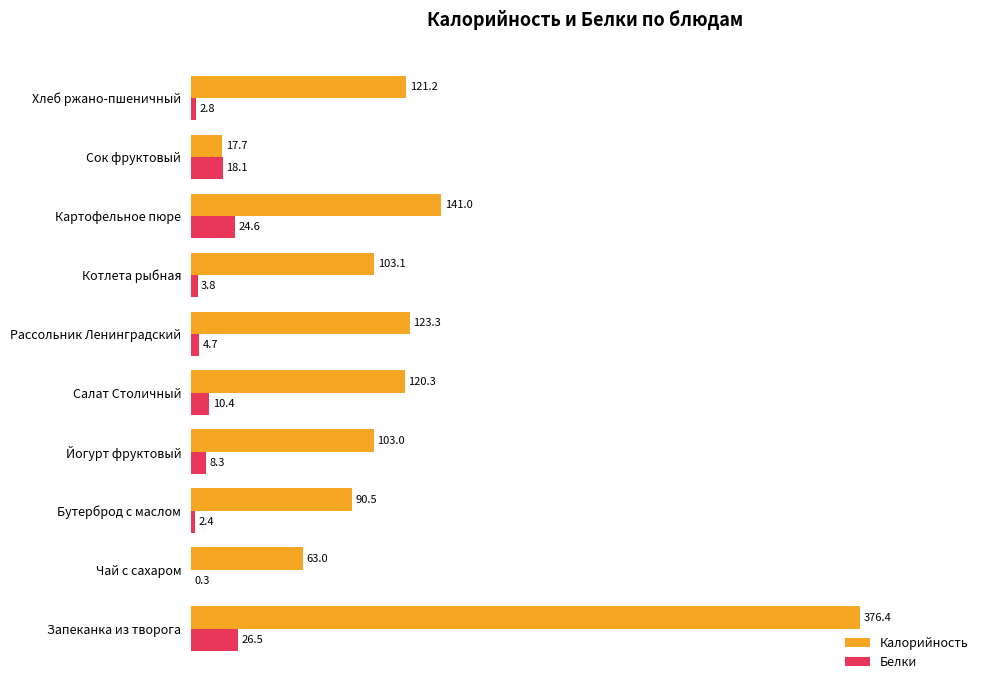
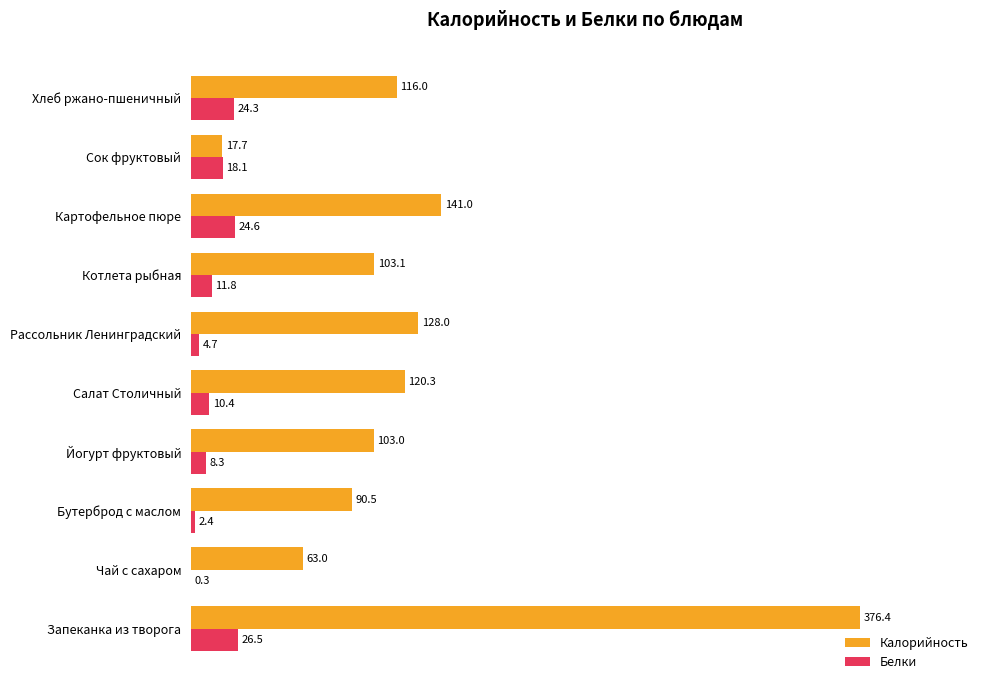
Калорийность, Хлеб ржано-пшеничный: 121.2 -> 116.0
Белки, Хлеб ржано-пшеничный: 2.8 -> 24.3
Белки, Котлета рыбная: 3.8 -> 11.8
Калорийность, Рассольник Ленинградский: 123.3 -> 128.0
